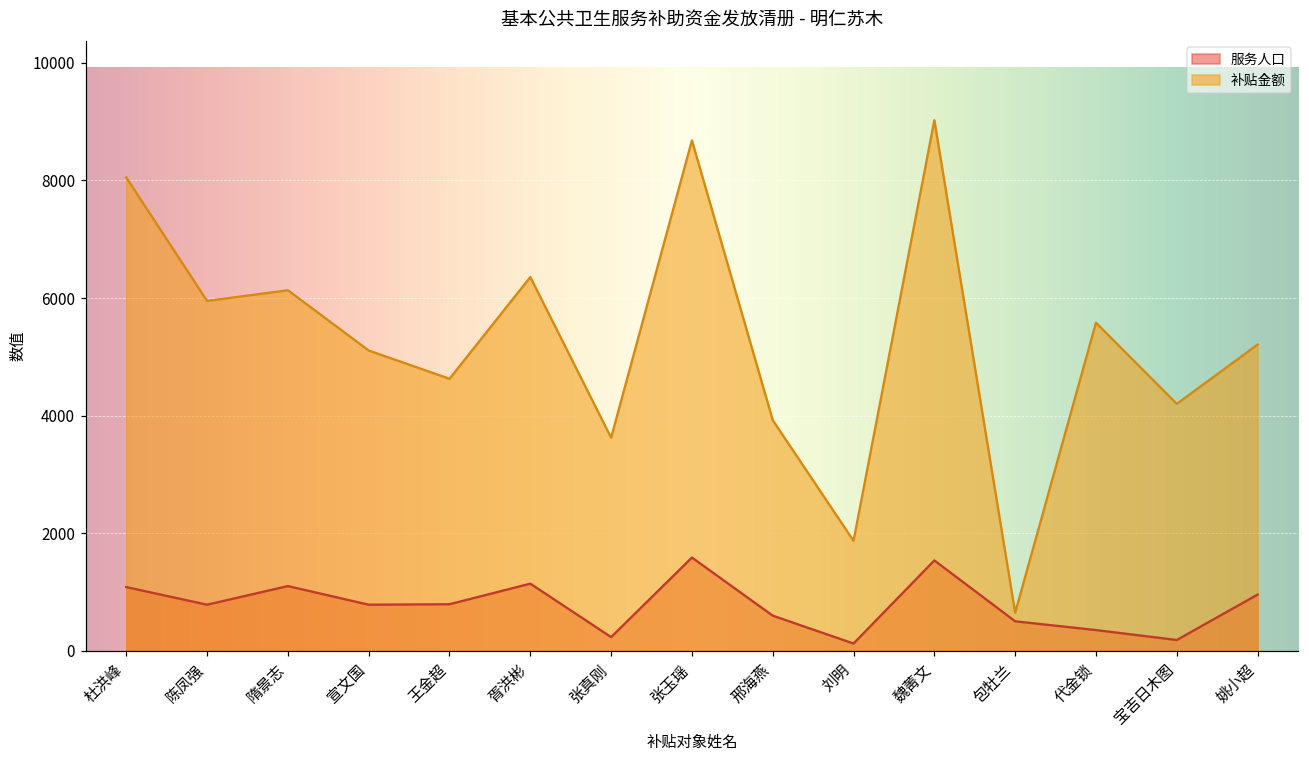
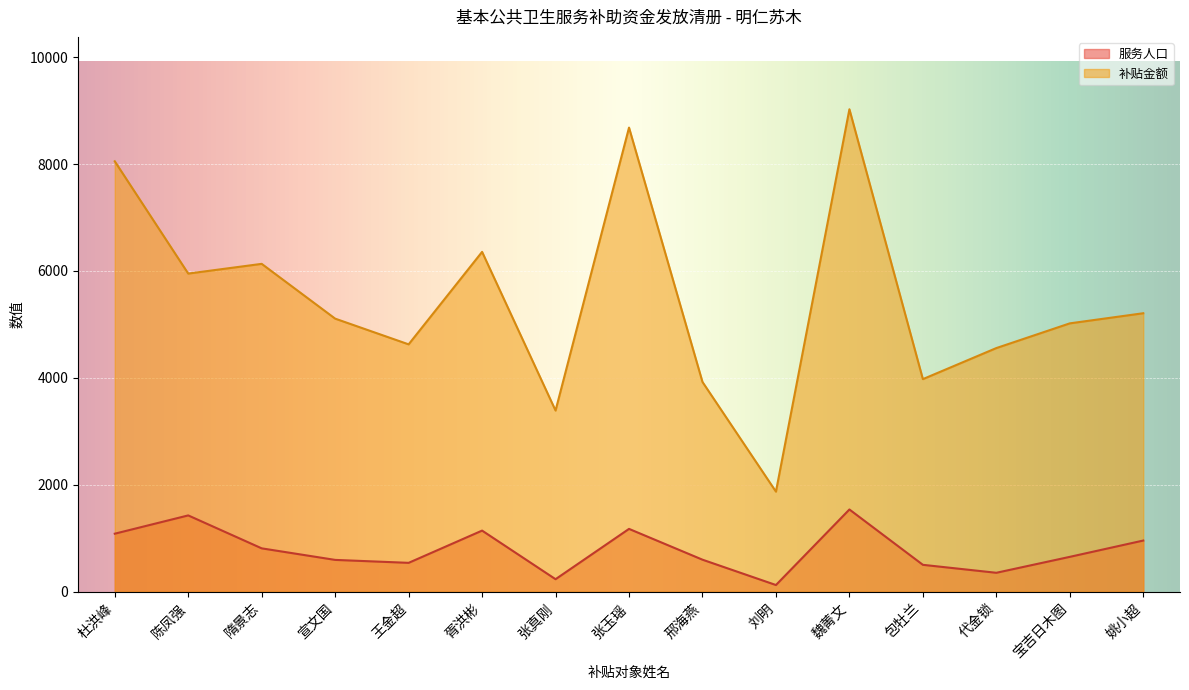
服务人口, 陈凤强: 800 -> 1400
服务人口, 隋景志: 1100 -> 800
服务人口, 宣文国: 800 -> 600
服务人口, 王金超: 800 -> 500
补贴金额, 张真刚: 3600 -> 3400
服务人口, 张玉瑶: 1600 -> 1200
补贴金额, 包牡兰: 600 -> 4000
补贴金额, 代金锁: 5600 -> 4600
服务人口, 宝吉日木图: 200 -> 700
补贴金额, 宝吉日木图: 4200 -> 5000
